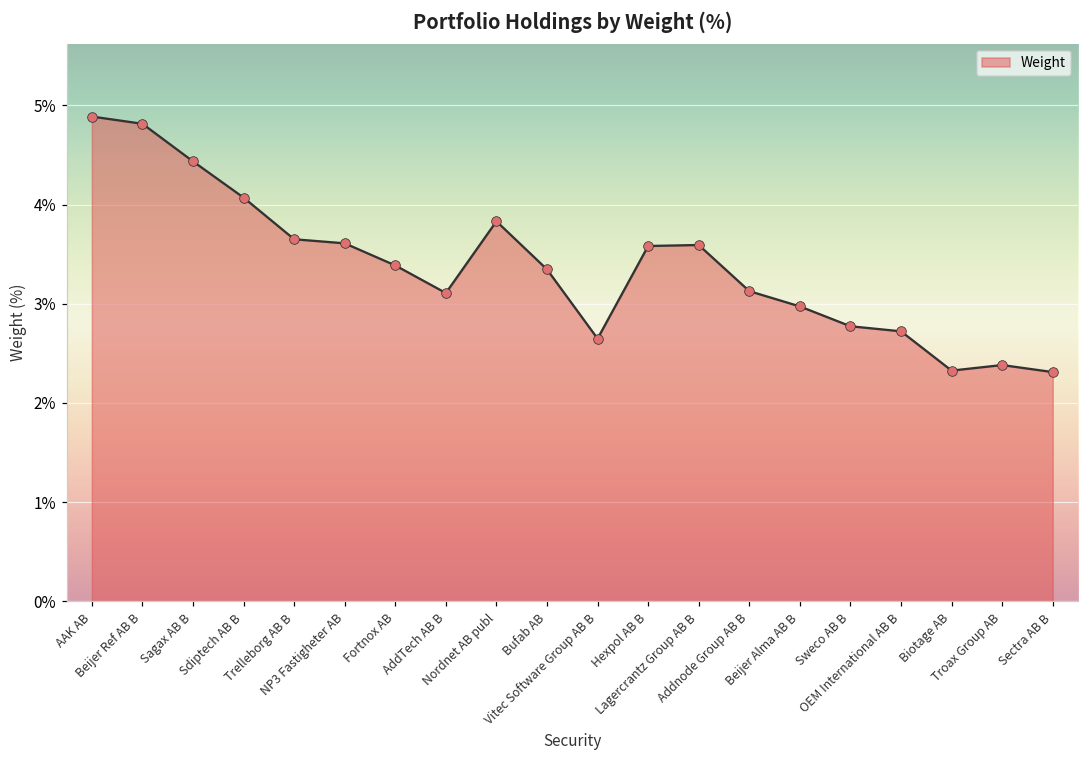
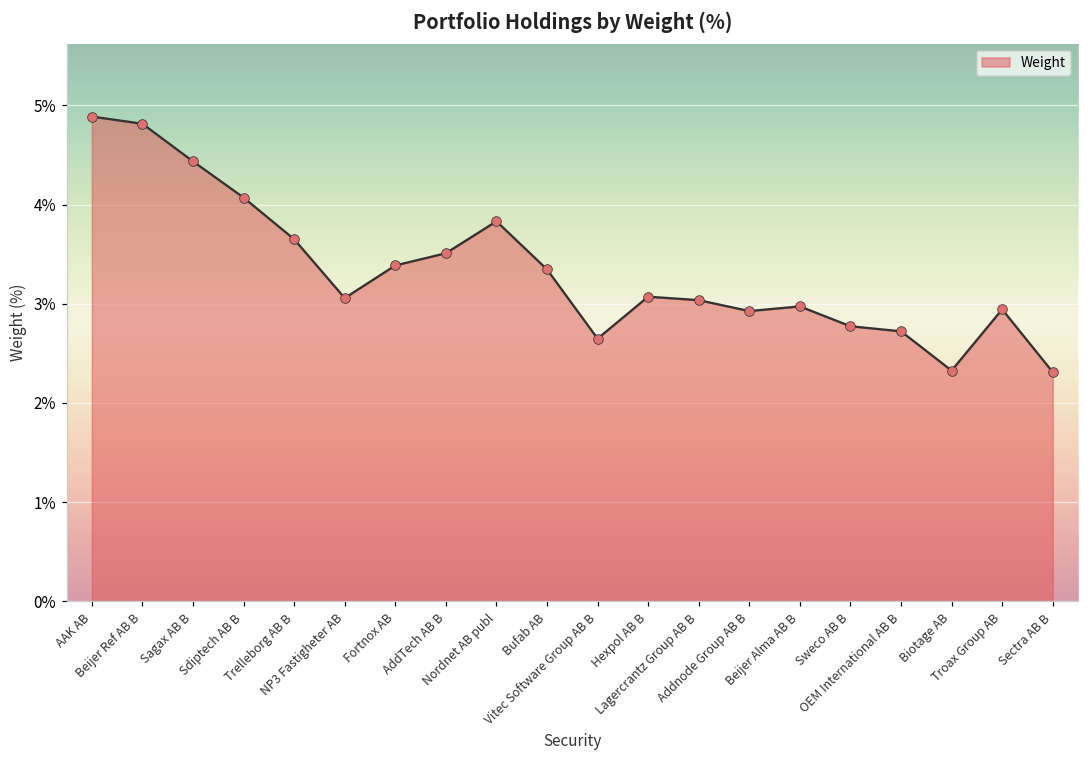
NP3 Fastigheter AB: 3.6% -> 3.1%
AddTech AB B: 3.1% -> 3.5%
Hexpol AB B: 3.6% -> 3.1%
Lagercrantz Group AB B: 3.6% -> 3.0%
Addnode Group AB B: 3.1% -> 2.9%
Troax Group AB: 2.4% -> 2.9%
